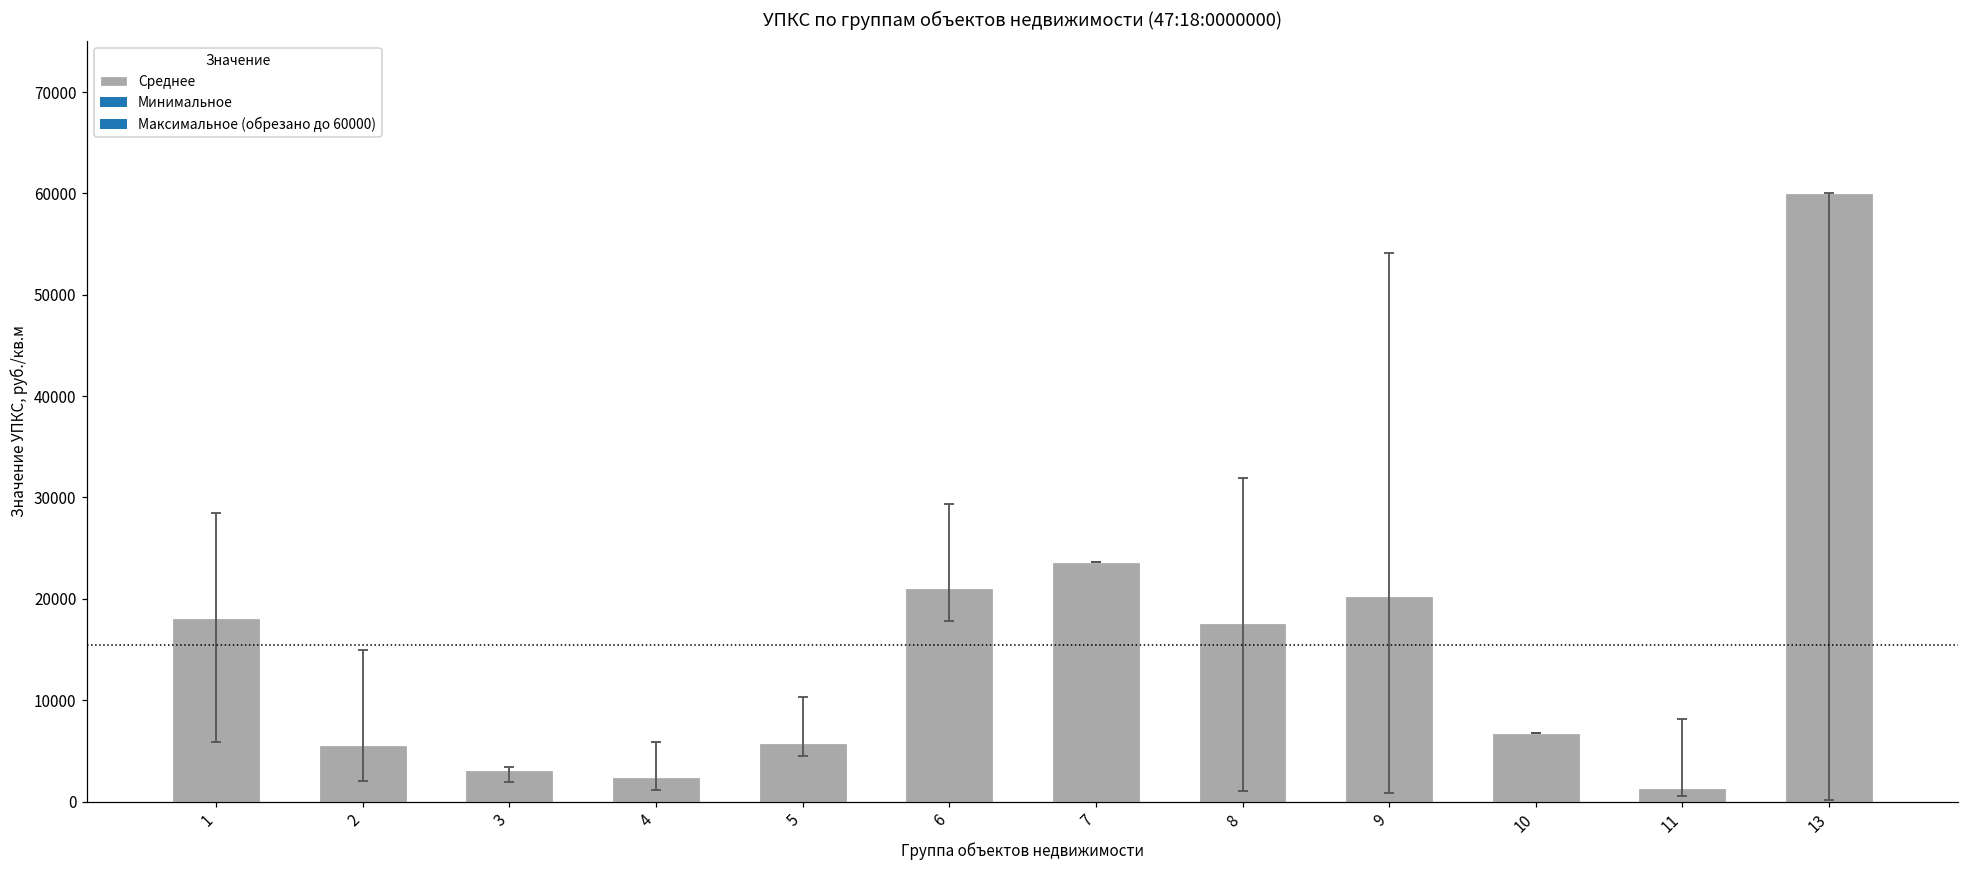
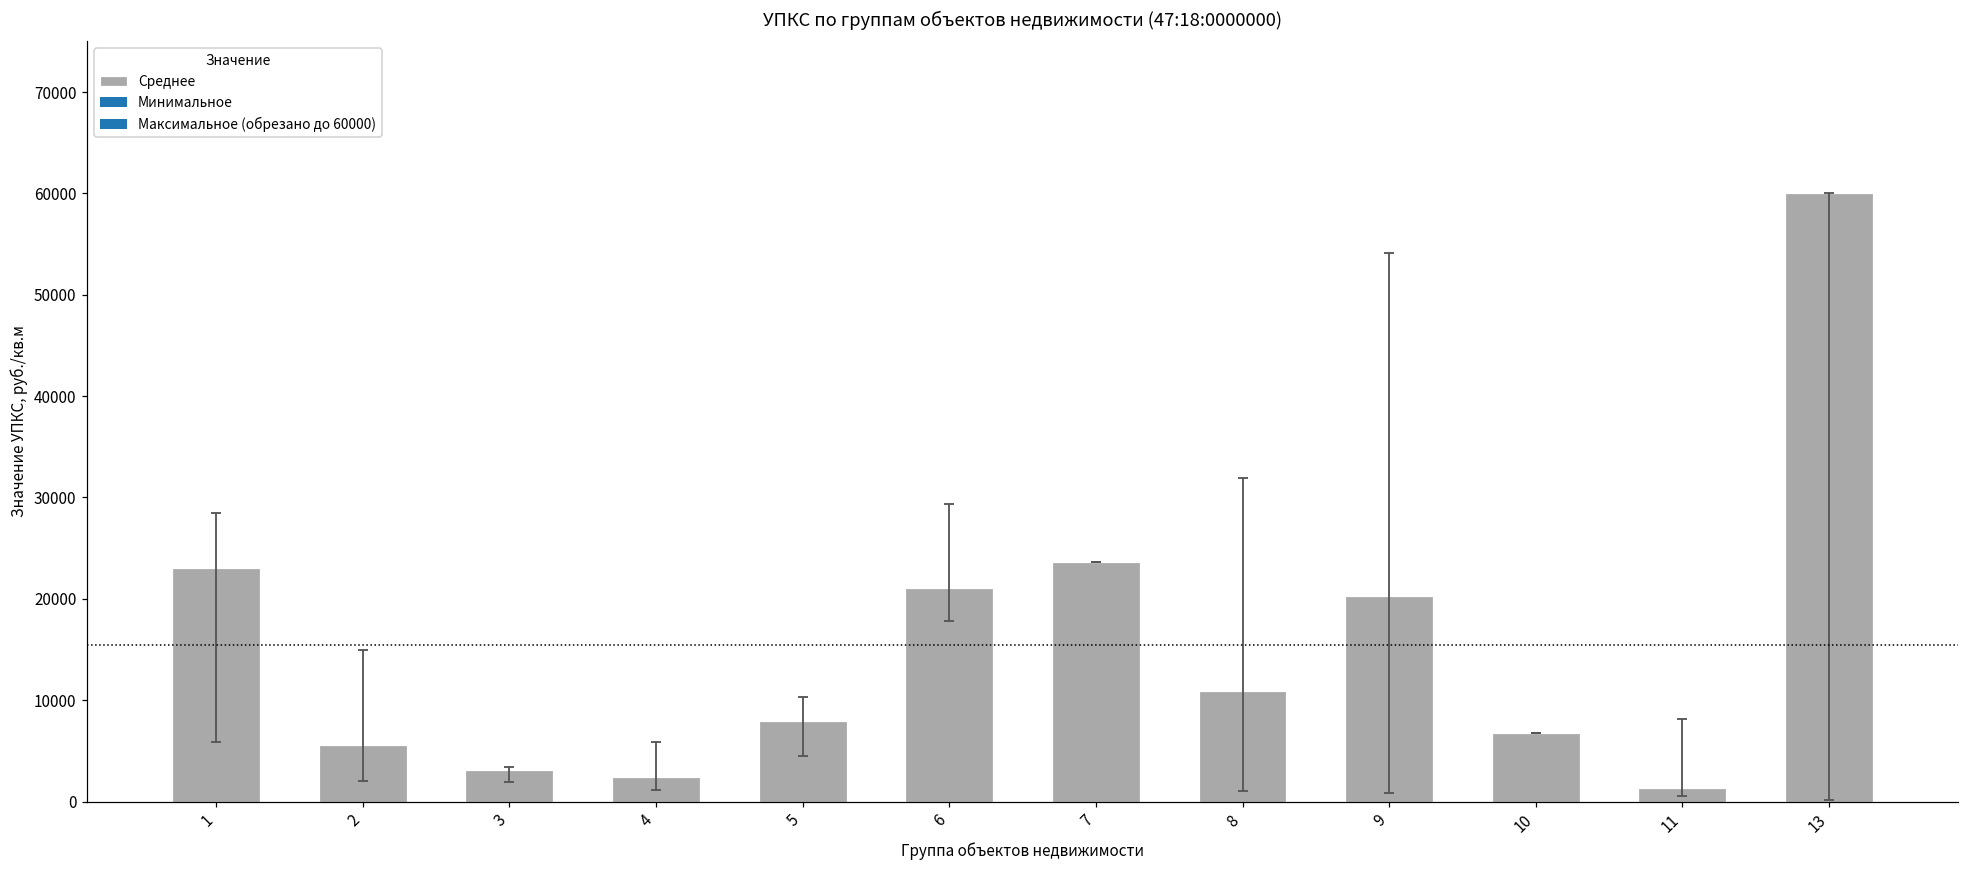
Среднее, 1: 18000 -> 23000
Среднее, 5: 6000 -> 8000
Среднее, 8: 18000 -> 11000
